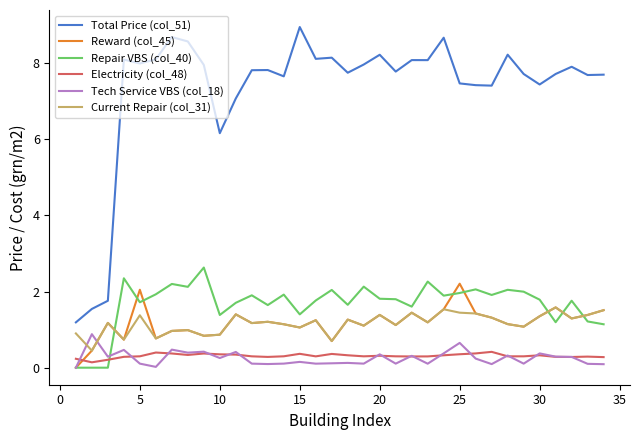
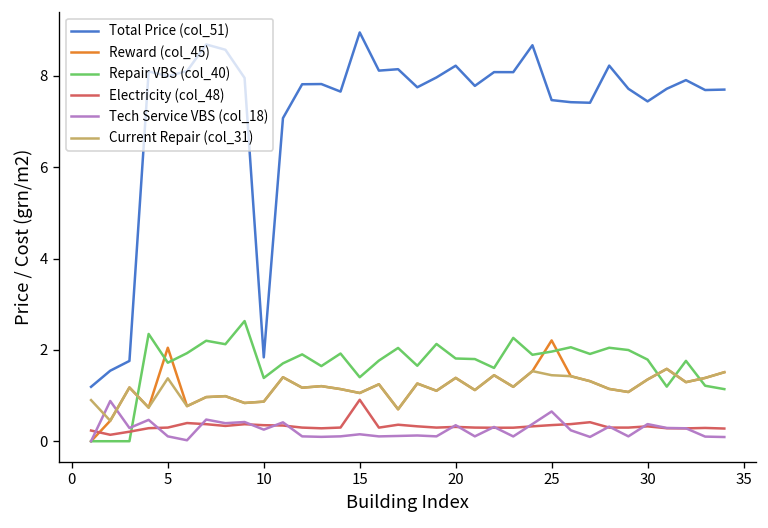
Total Price (col_51), 10: 6.2 -> 1.8
Electricity (col_48), 15: 0.4 -> 0.9
